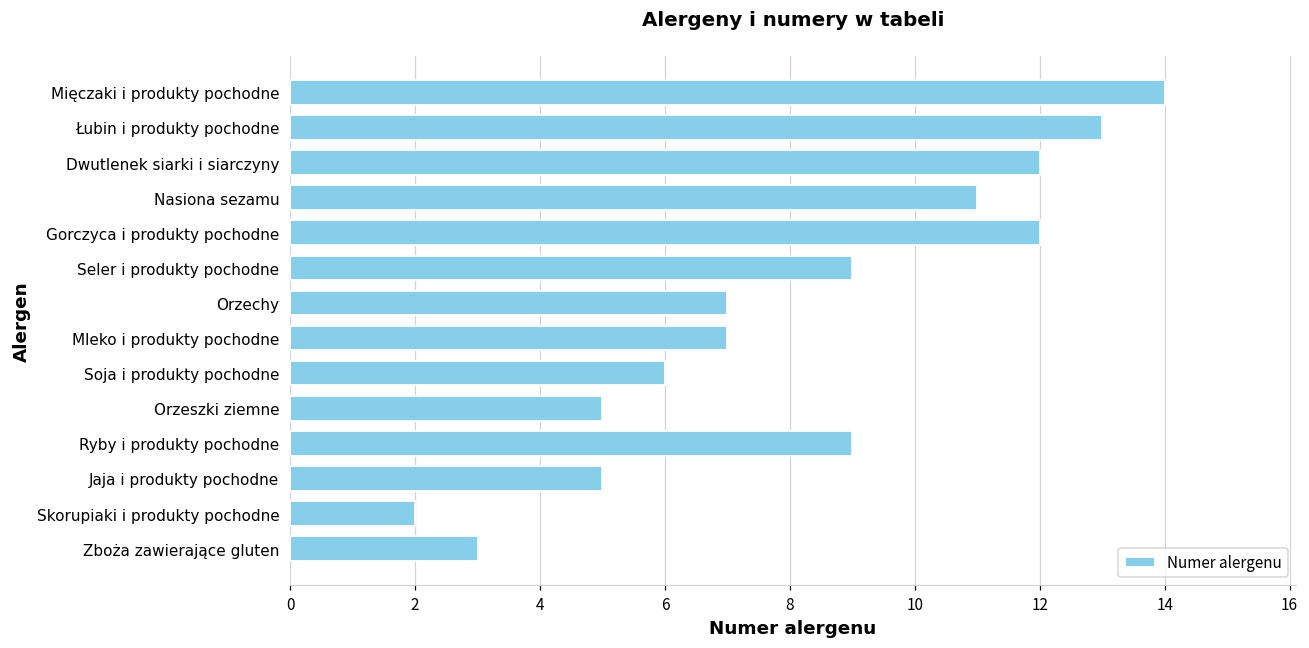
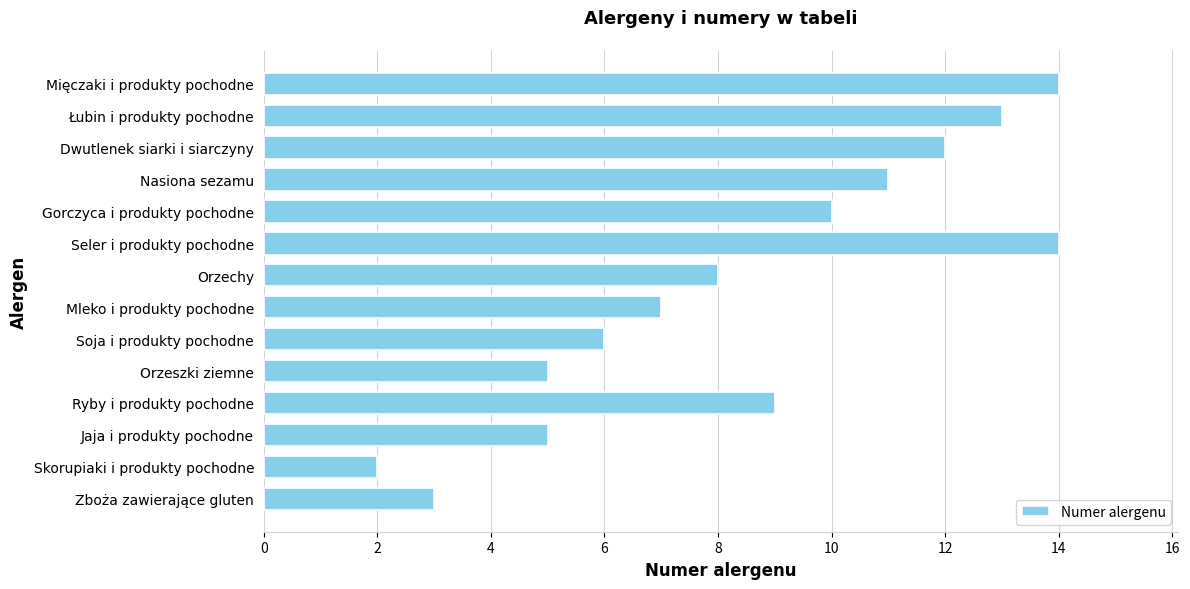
Gorczyca i produkty pochodne: 12 -> 10
Seler i produkty pochodne: 9 -> 14
Orzechy: 7 -> 8
